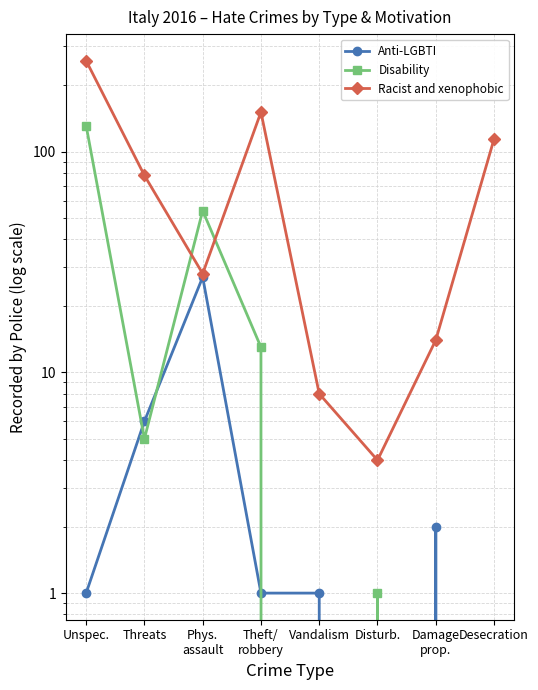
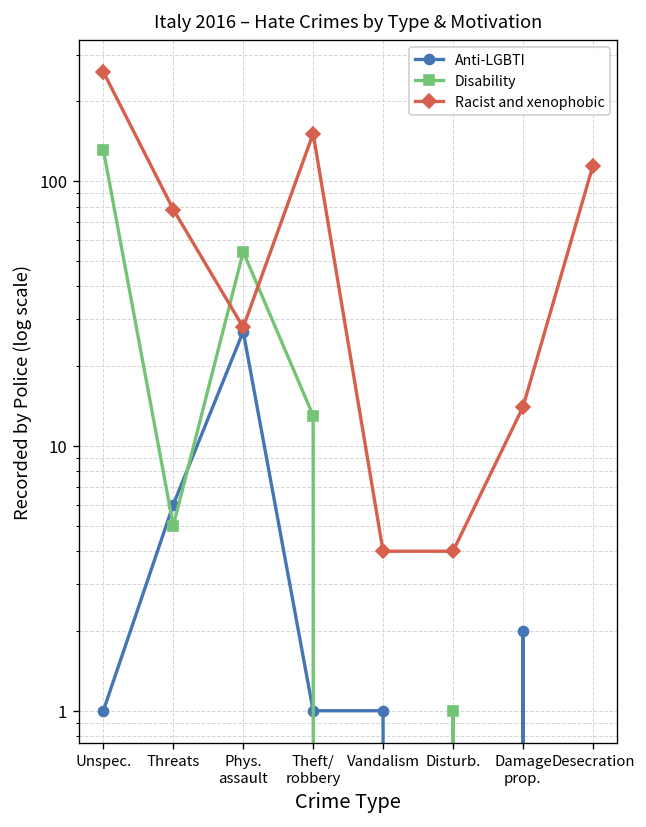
Racist and xenophobic, Vandalism: 8 -> 4
